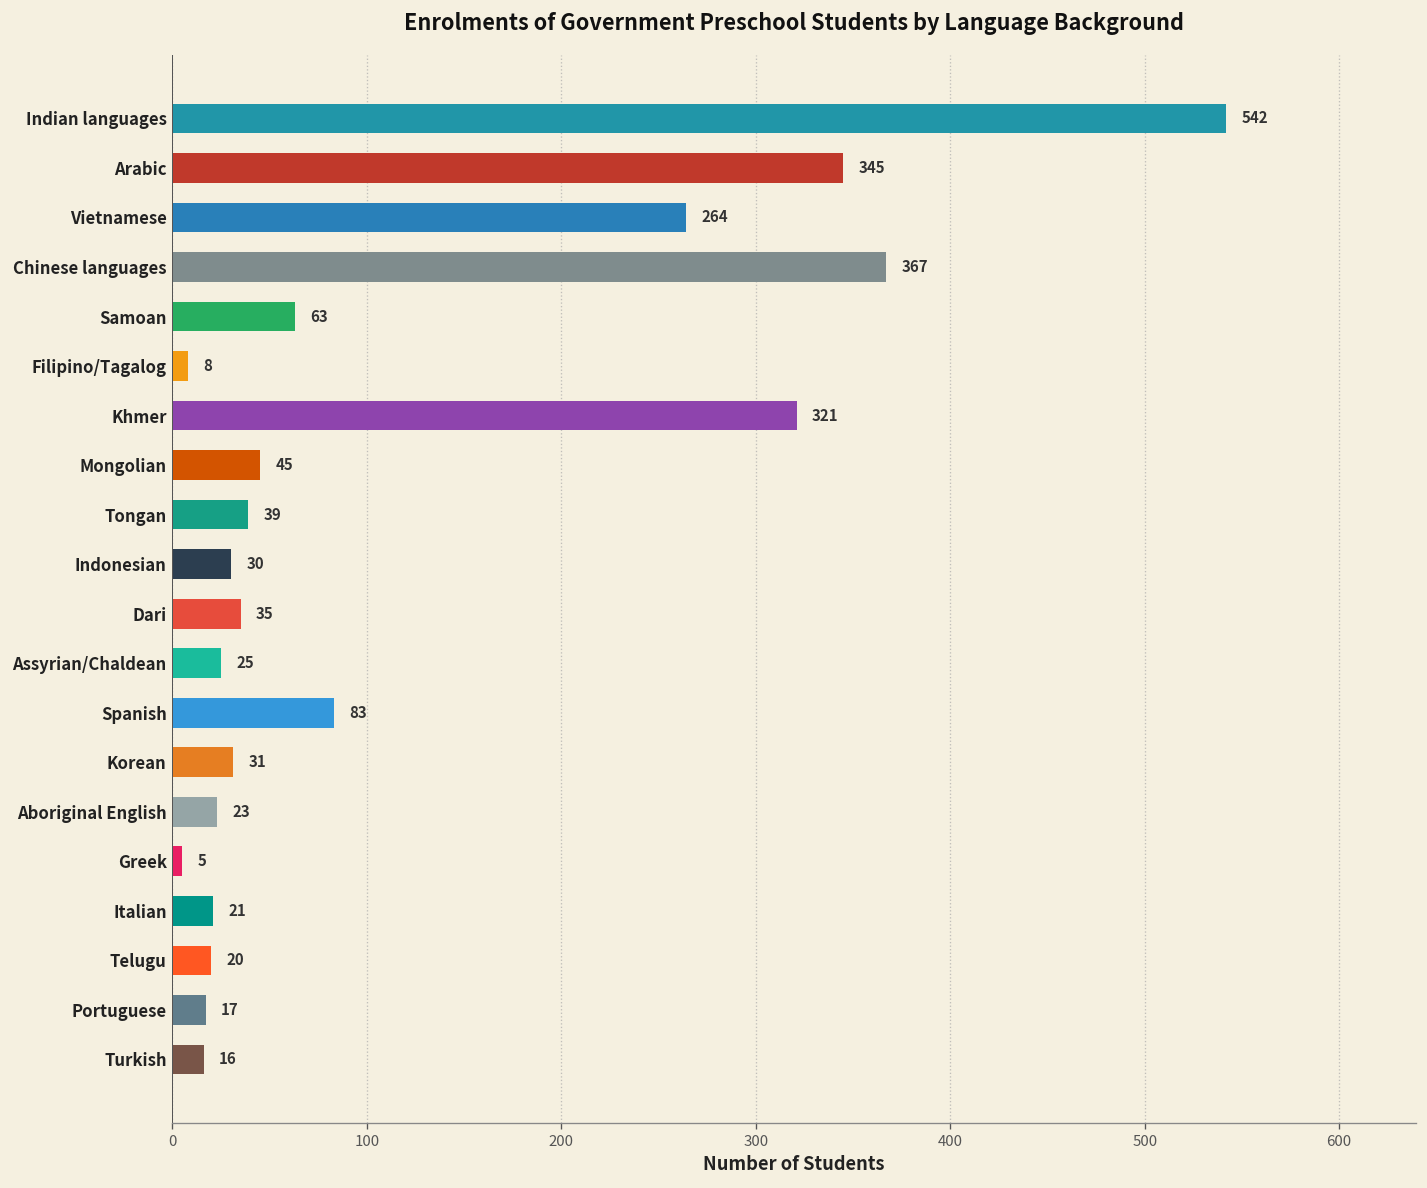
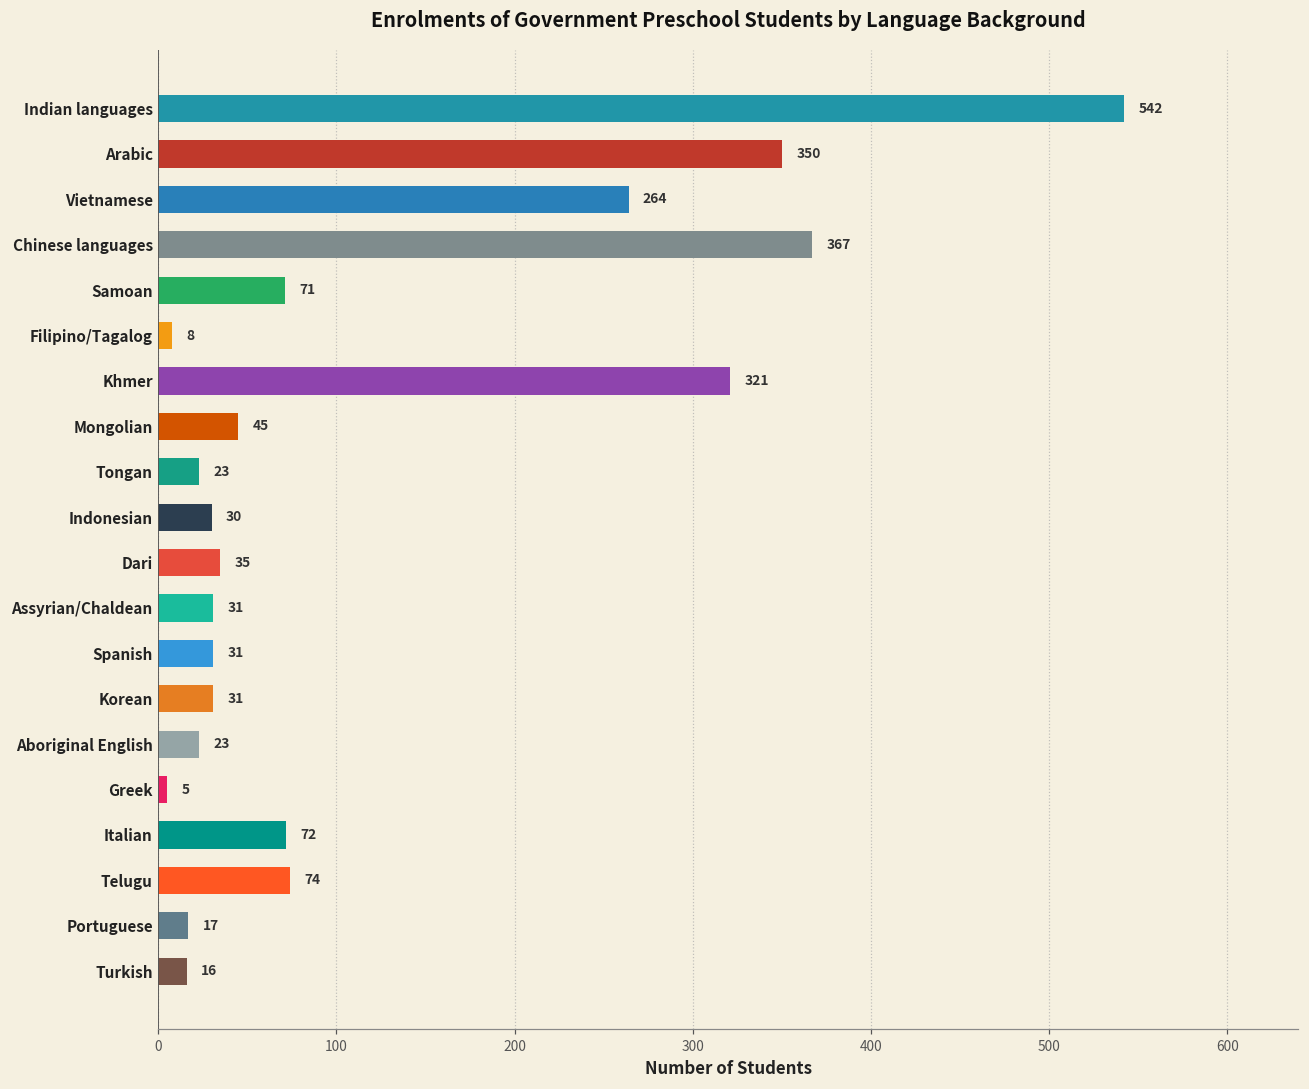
Arabic: 345 -> 350
Samoan: 63 -> 71
Tongan: 39 -> 23
Assyrian/Chaldean: 25 -> 31
Spanish: 83 -> 31
Italian: 21 -> 72
Telugu: 20 -> 74
